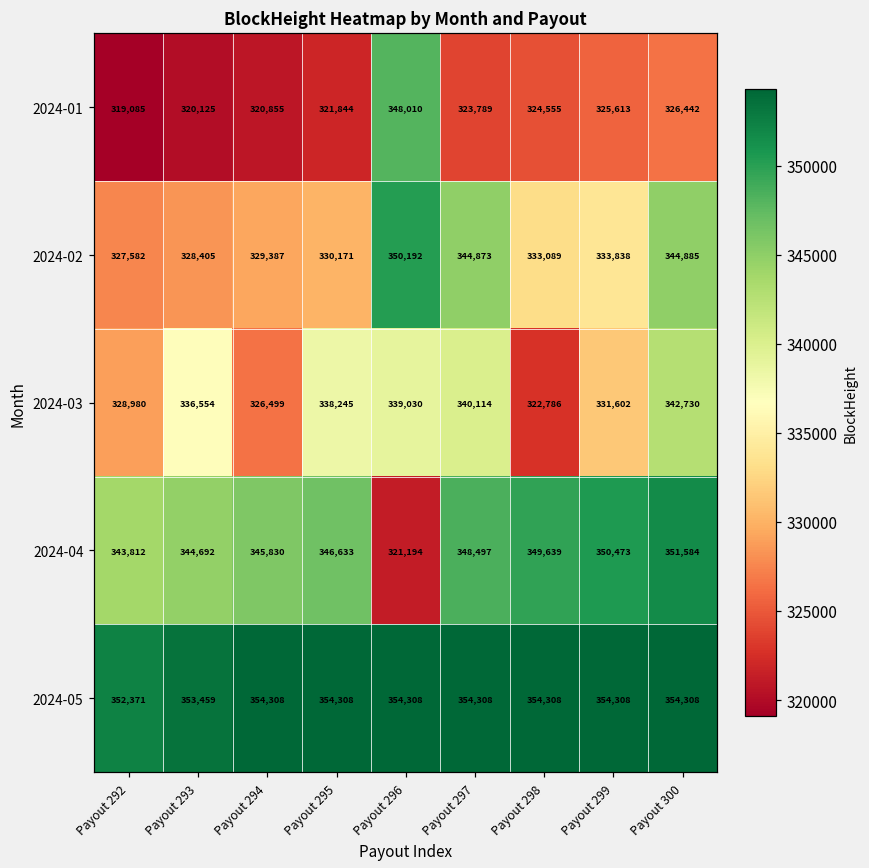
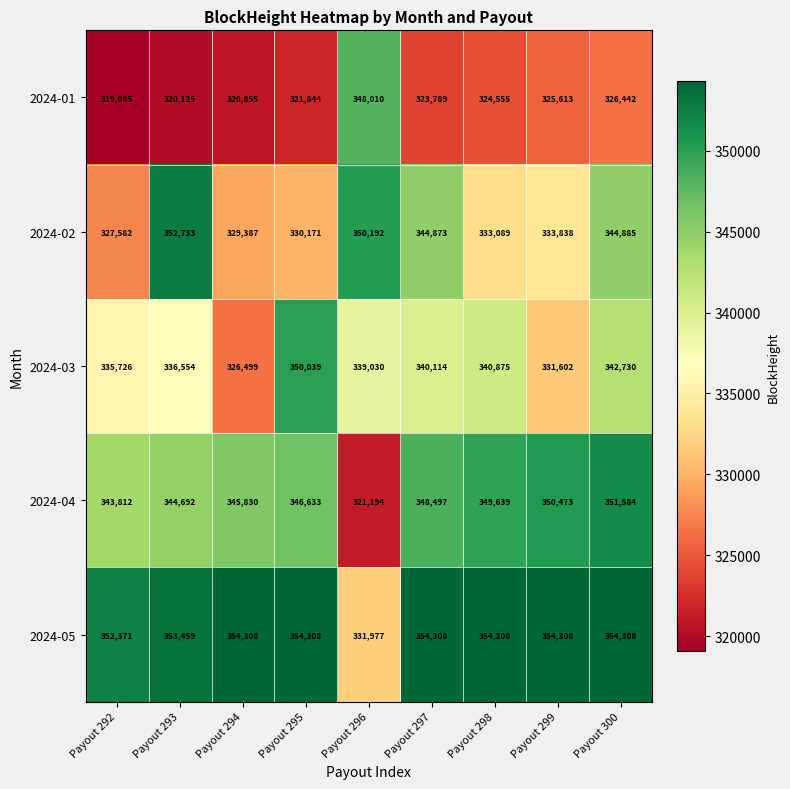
2024-02, Payout 293: 328,405 -> 352,733
2024-03, Payout 292: 328,980 -> 335,726
2024-03, Payout 295: 338,245 -> 350,039
2024-03, Payout 298: 322,786 -> 340,875
2024-05, Payout 296: 354,308 -> 331,977
